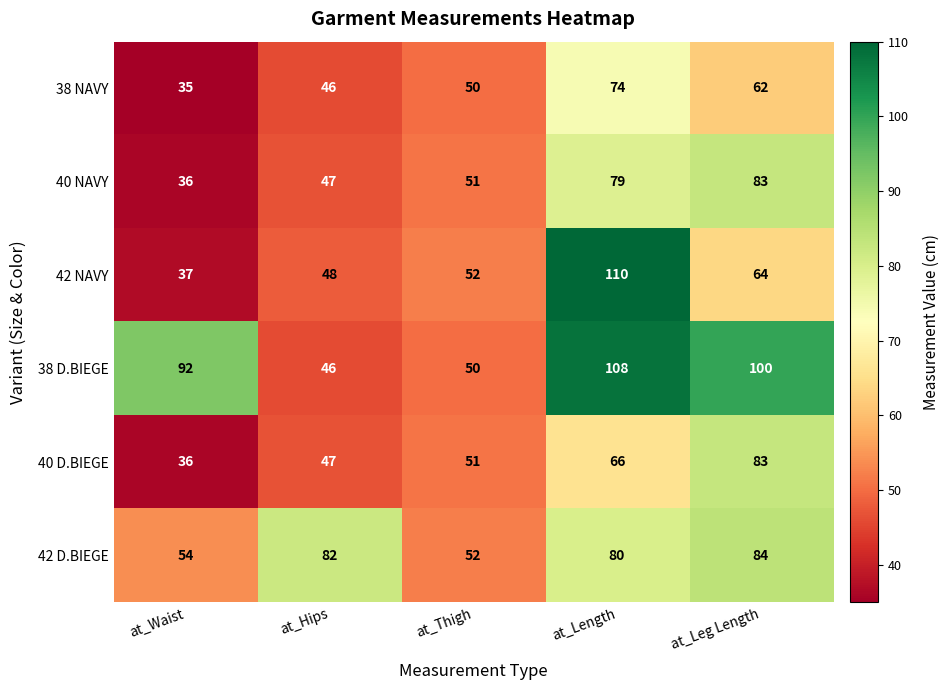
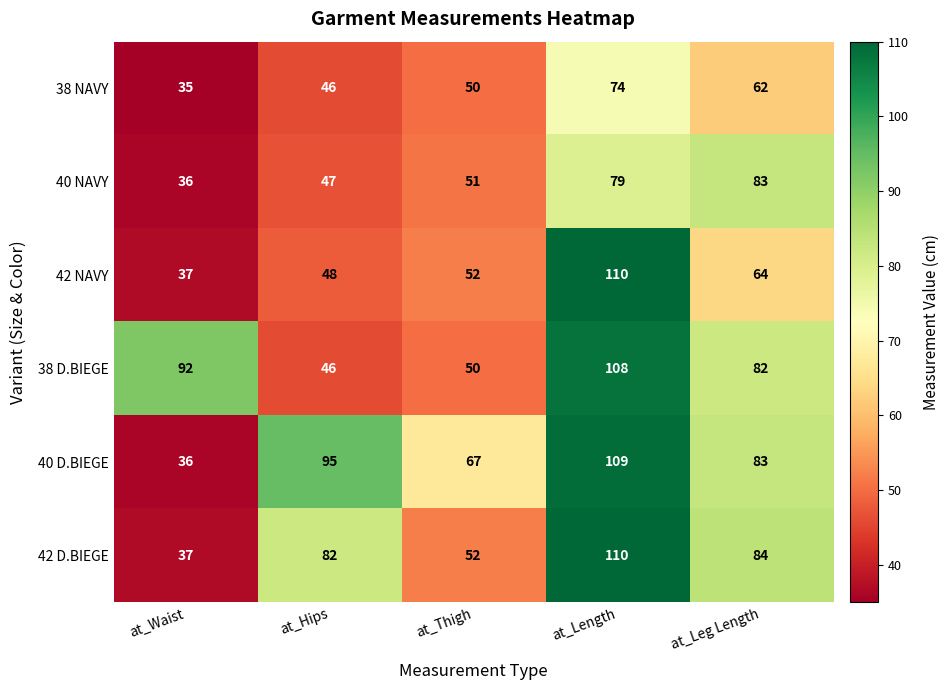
38 D.BIEGE, at_Leg Length: 100 -> 82
40 D.BIEGE, at_Hips: 47 -> 95
40 D.BIEGE, at_Thigh: 51 -> 67
40 D.BIEGE, at_Length: 66 -> 109
42 D.BIEGE, at_Waist: 54 -> 37
42 D.BIEGE, at_Length: 80 -> 110
